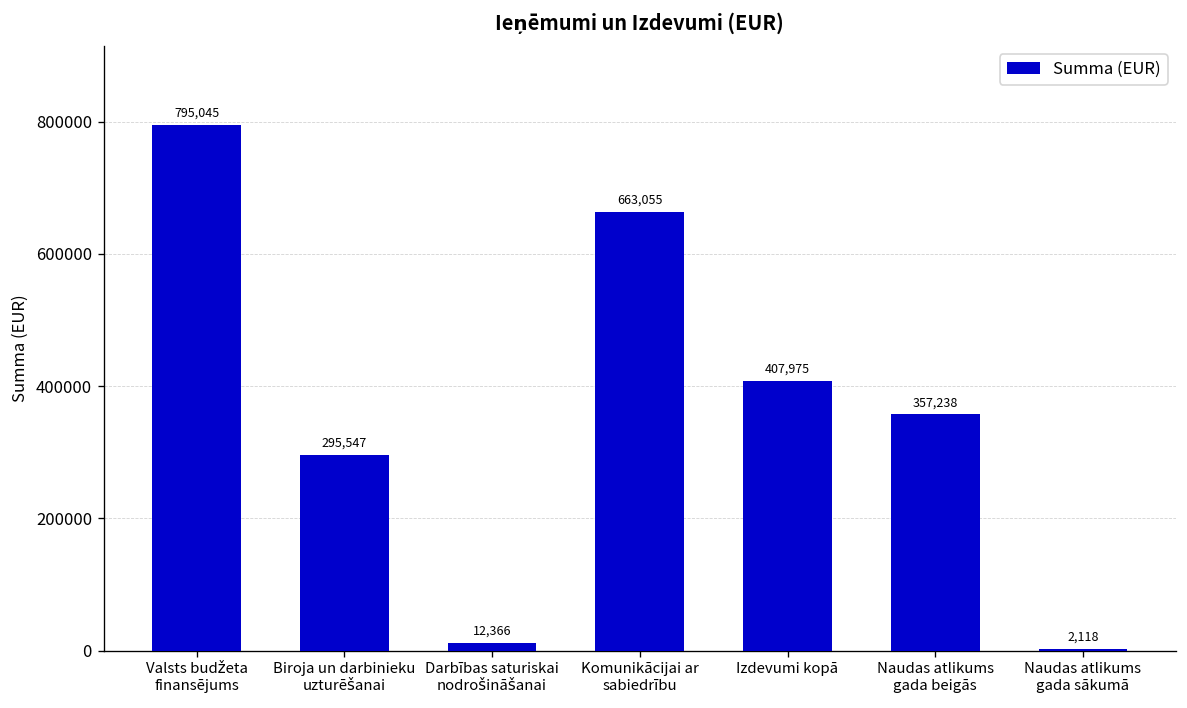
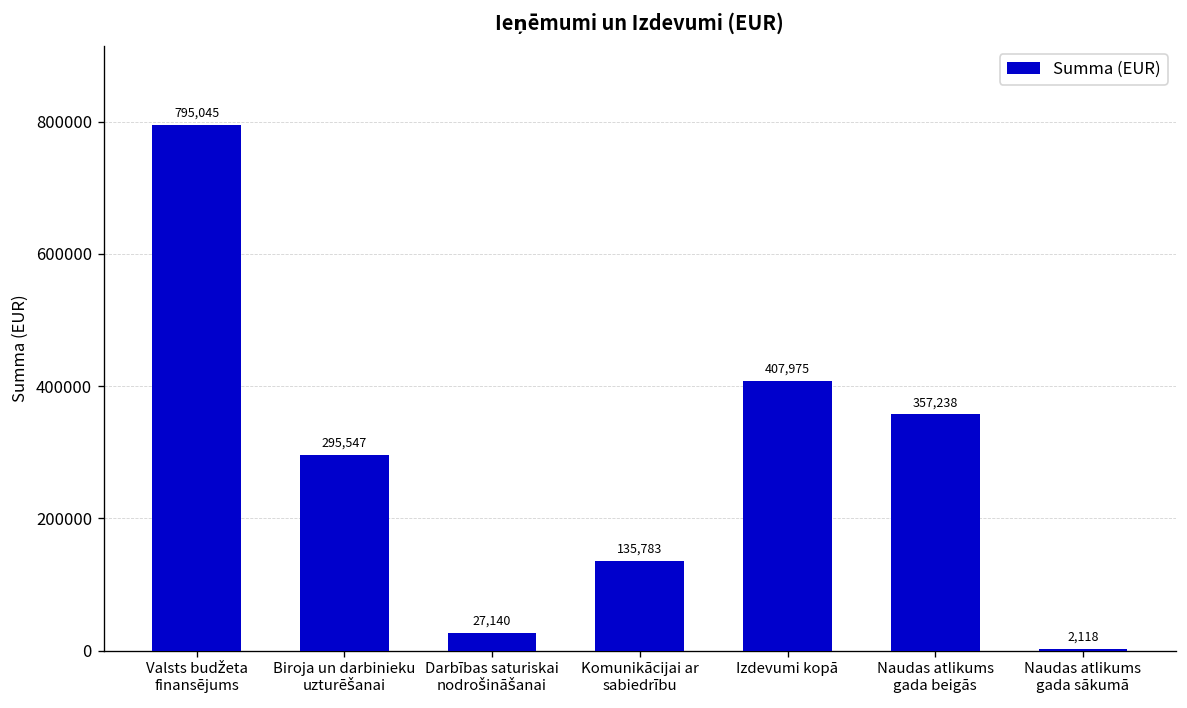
Darbības saturiskai nodrošināšanai: 12,366 -> 27,140
Komunikācijai ar sabiedrību: 663,055 -> 135,783
